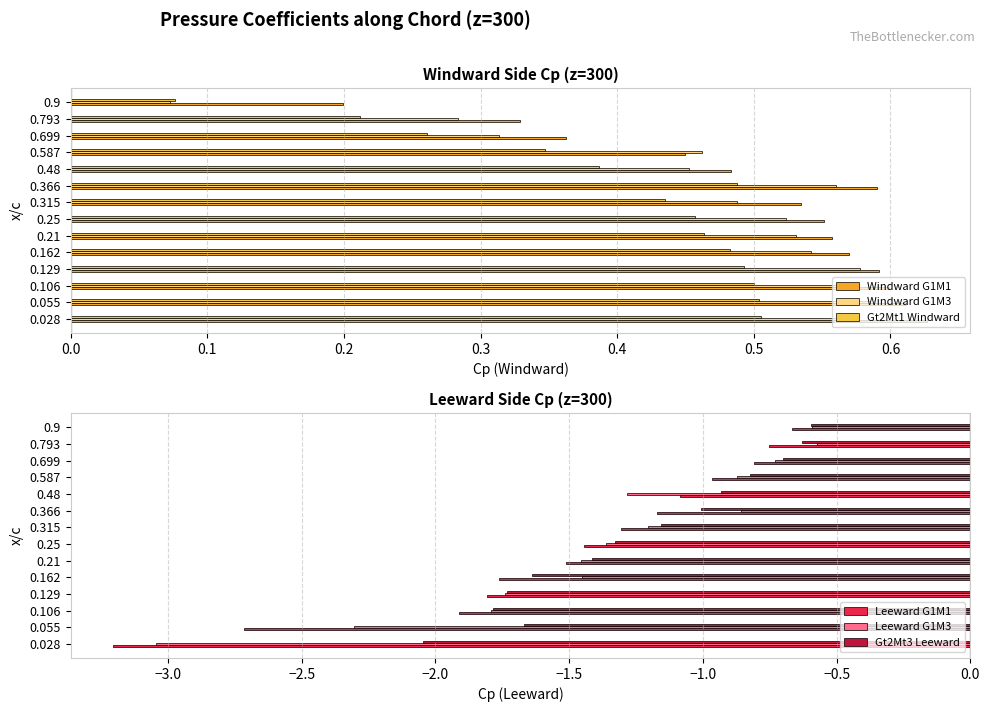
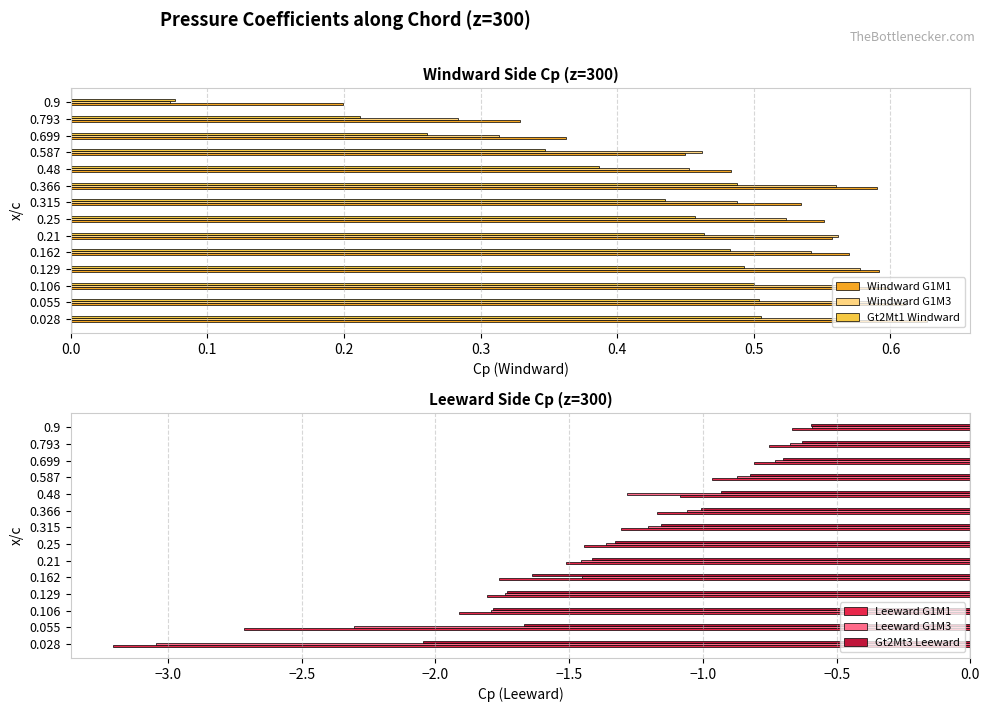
Windward Side Cp (z=300), Windward G1M3, 0.21: 0.531 -> 0.561
Leeward Side Cp (z=300), Leeward G1M3, 0.793: -0.57 -> -0.68
Leeward Side Cp (z=300), Leeward G1M3, 0.366: -0.86 -> -1.06
